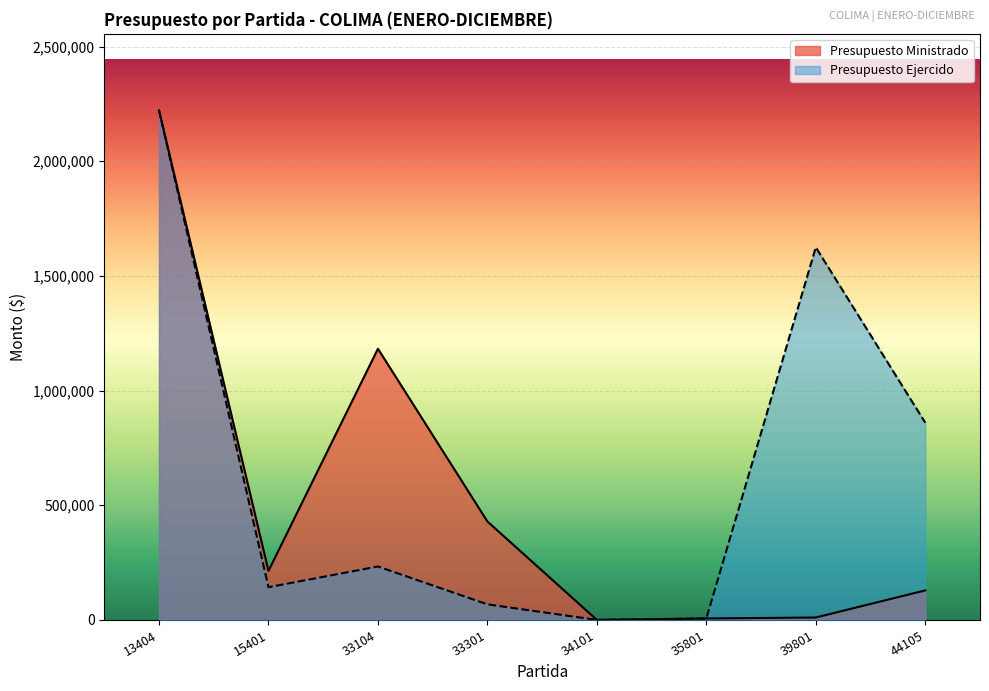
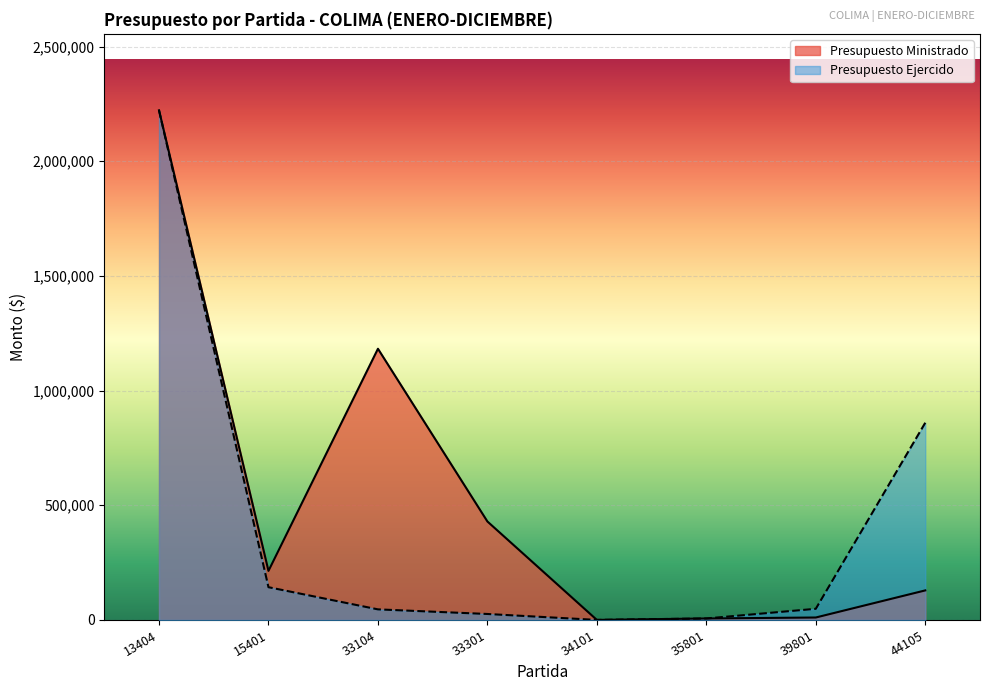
Presupuesto Ejercido, 33104: 230,000 -> 50,000
Presupuesto Ejercido, 33301: 70,000 -> 30,000
Presupuesto Ejercido, 39801: 1,620,000 -> 50,000
